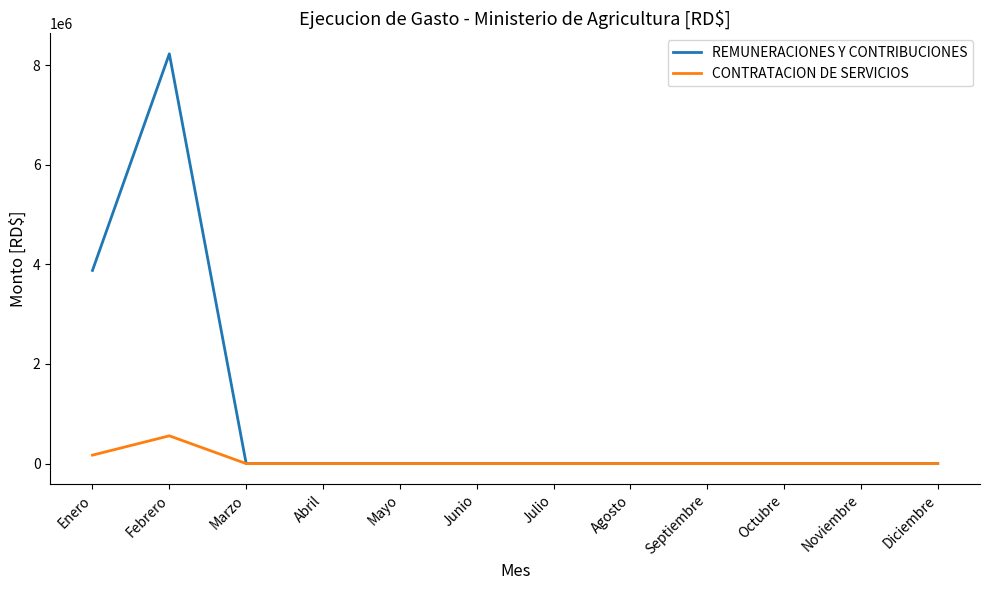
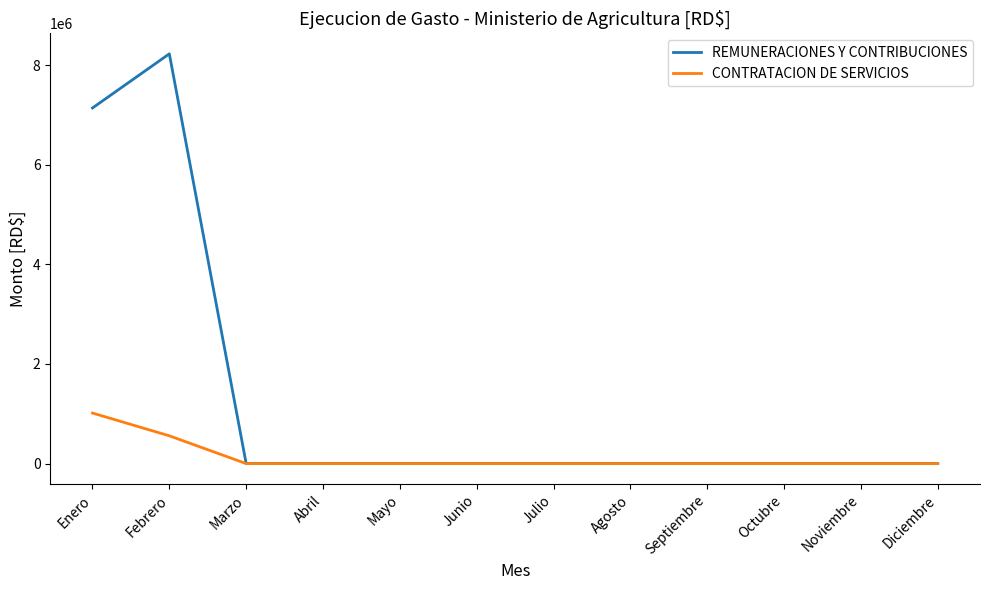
REMUNERACIONES Y CONTRIBUCIONES, Enero: 3900000 -> 7100000
CONTRATACION DE SERVICIOS, Enero: 200000 -> 1000000
